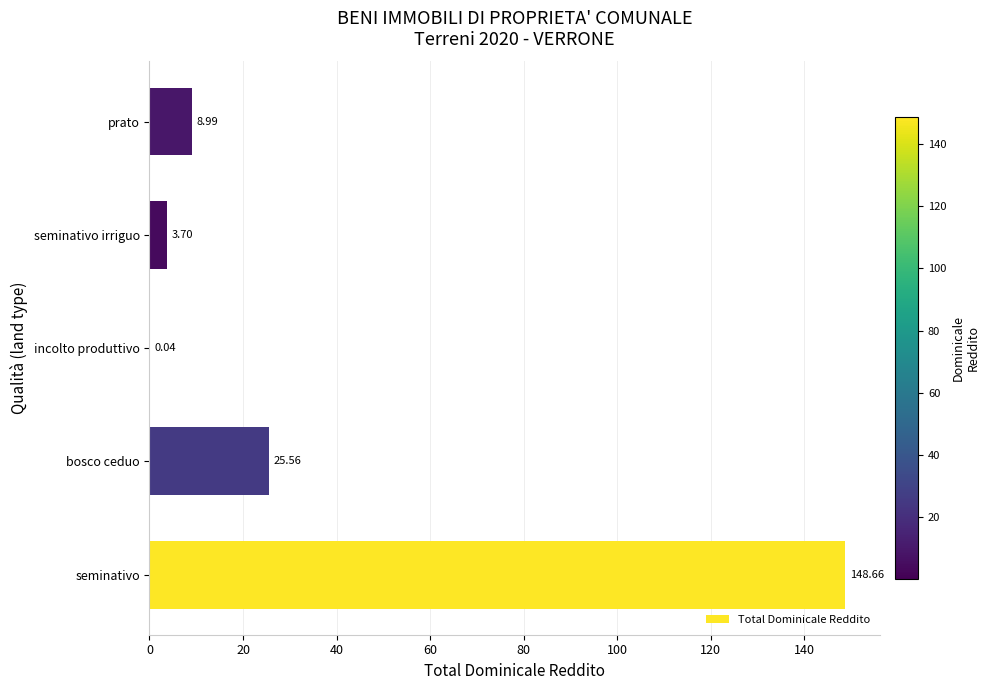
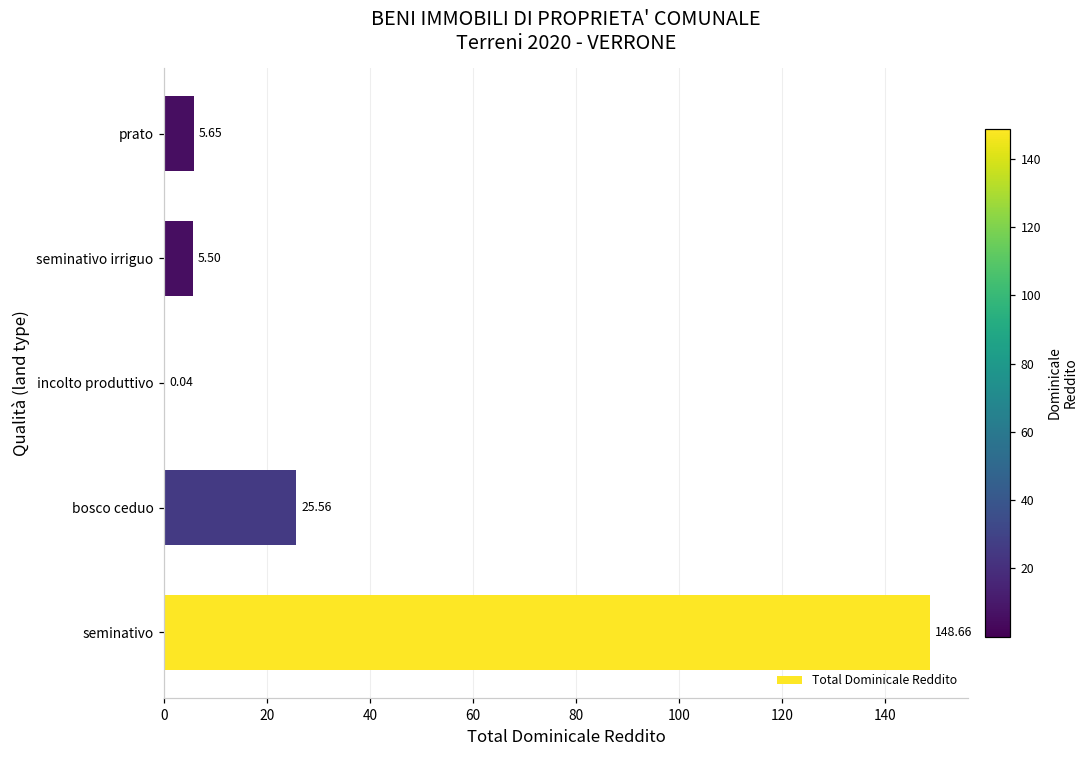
prato: 8.99 -> 5.65
seminativo irriguo: 3.70 -> 5.50
